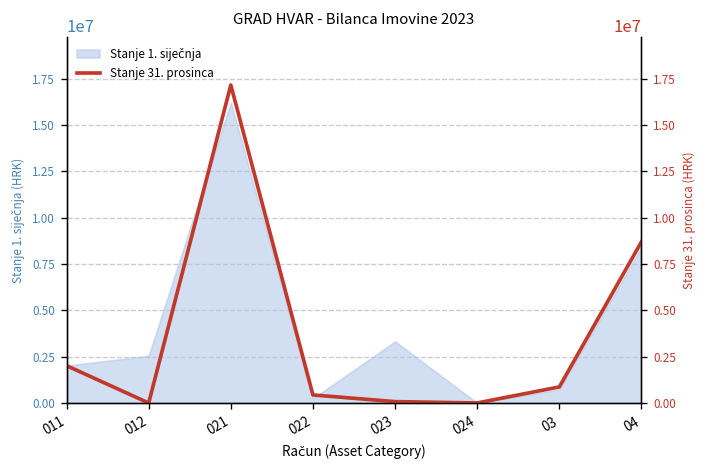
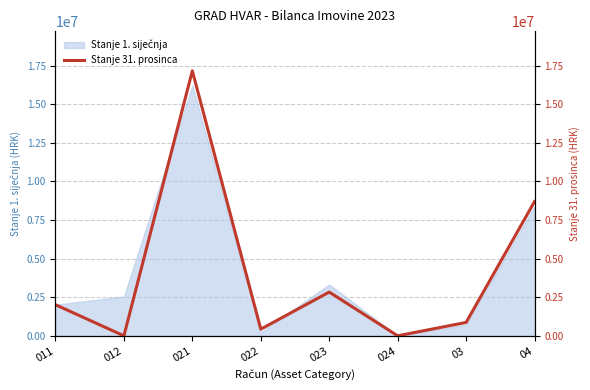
Stanje 31. prosinca, 023: 100000 -> 2800000
